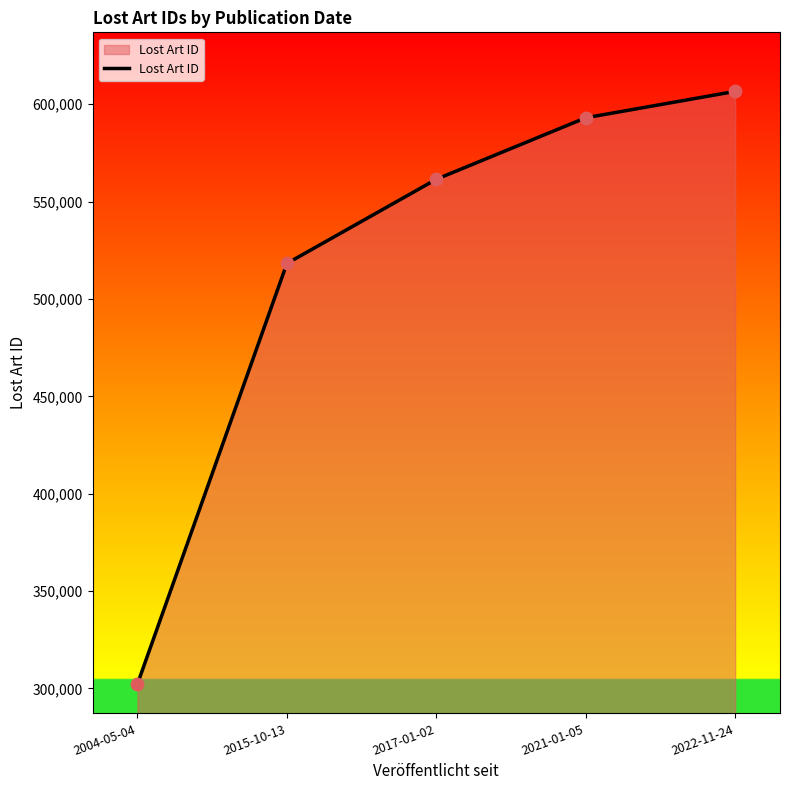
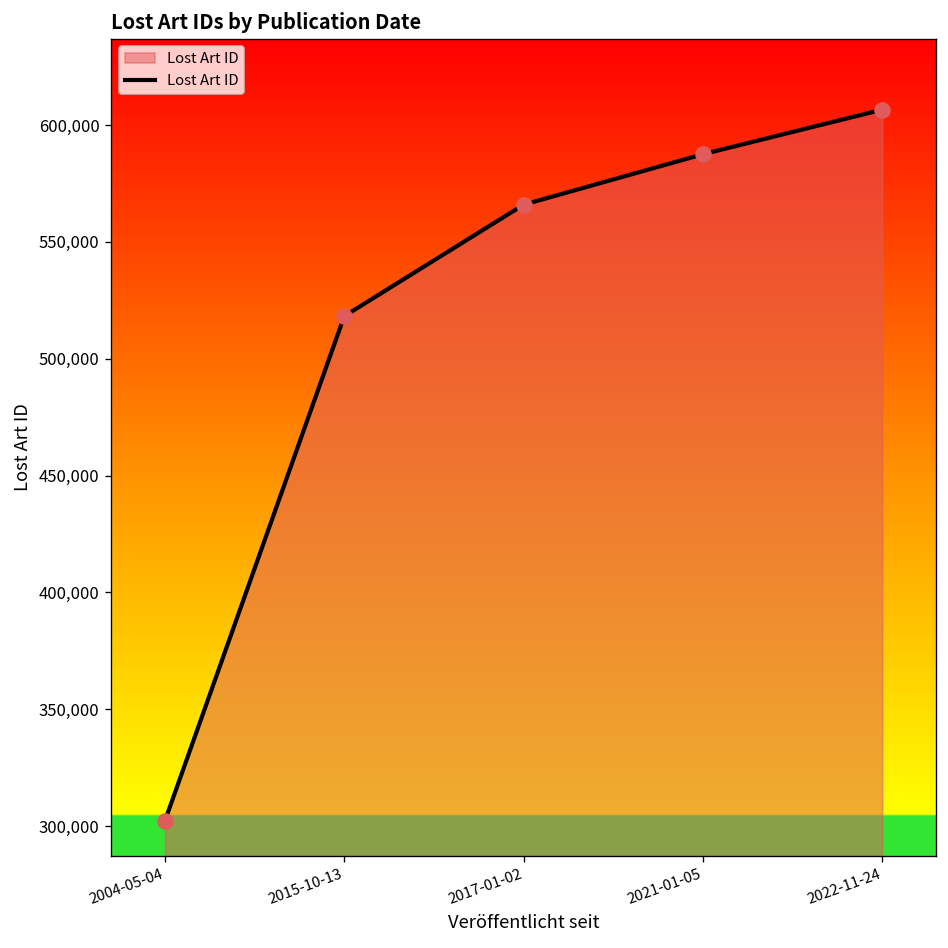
2017-01-02: 561,000 -> 566,000
2021-01-05: 593,000 -> 587,000
